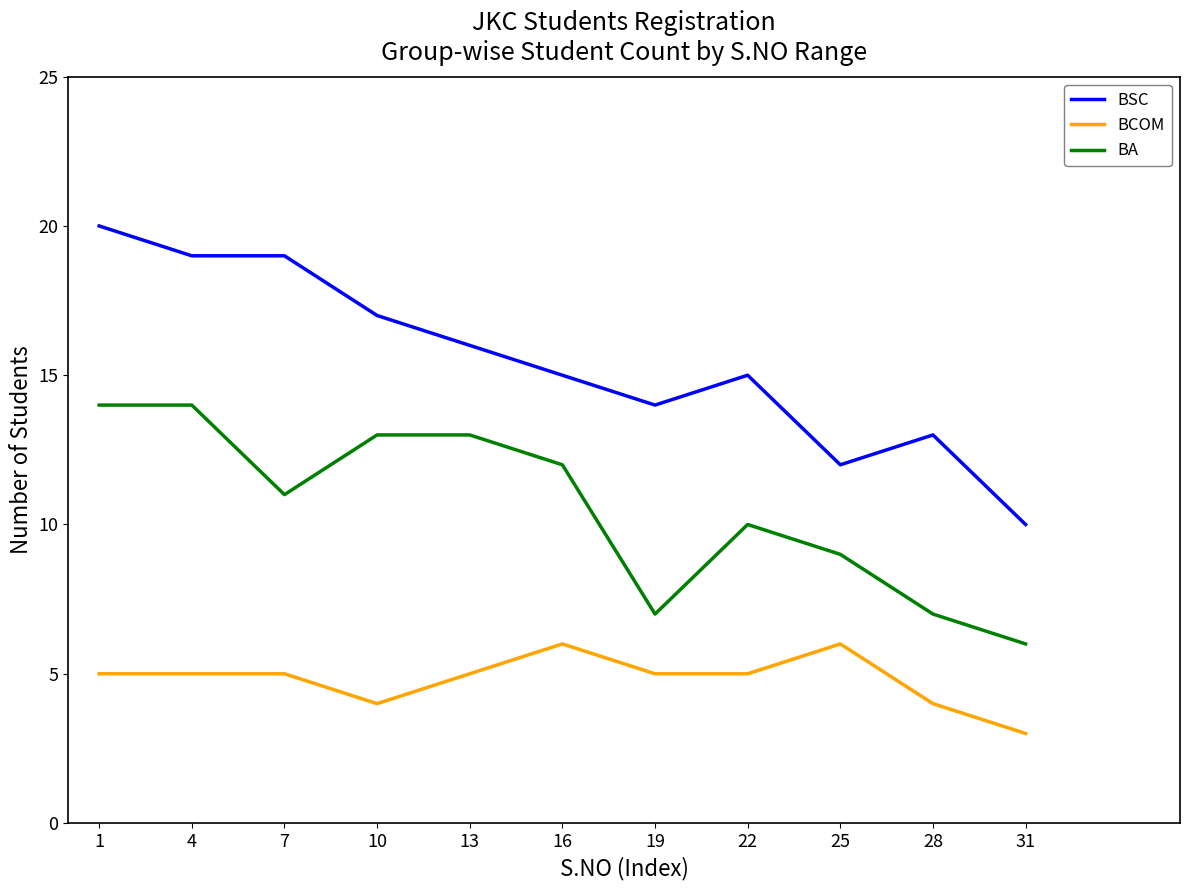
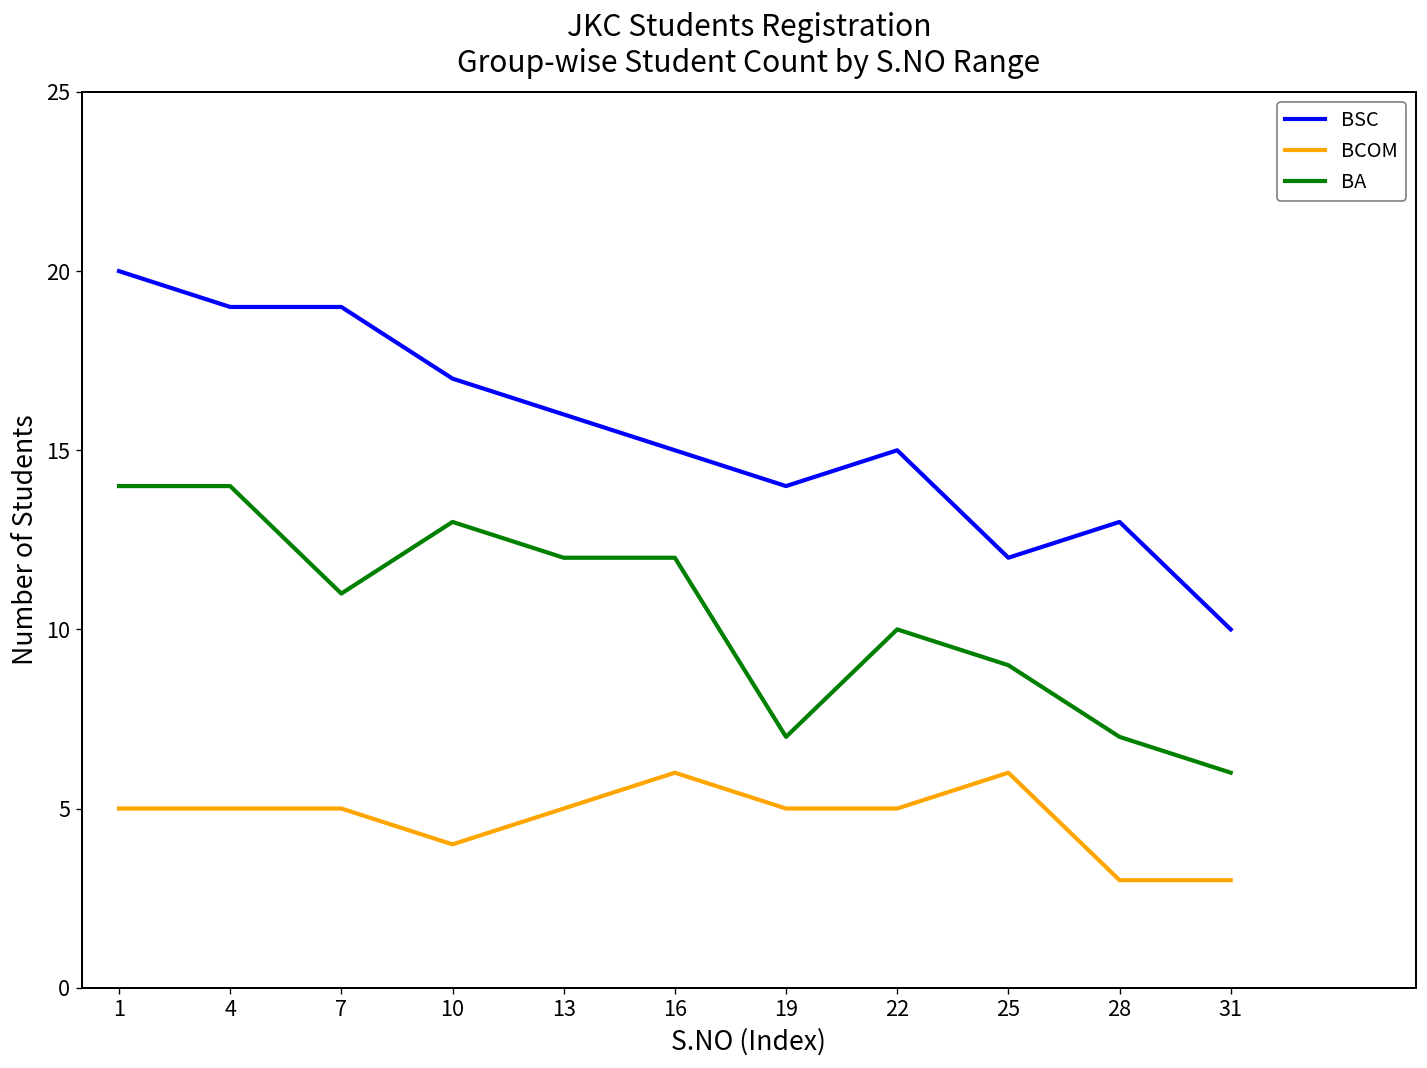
BA, 13: 13 -> 12
BCOM, 28: 4 -> 3
